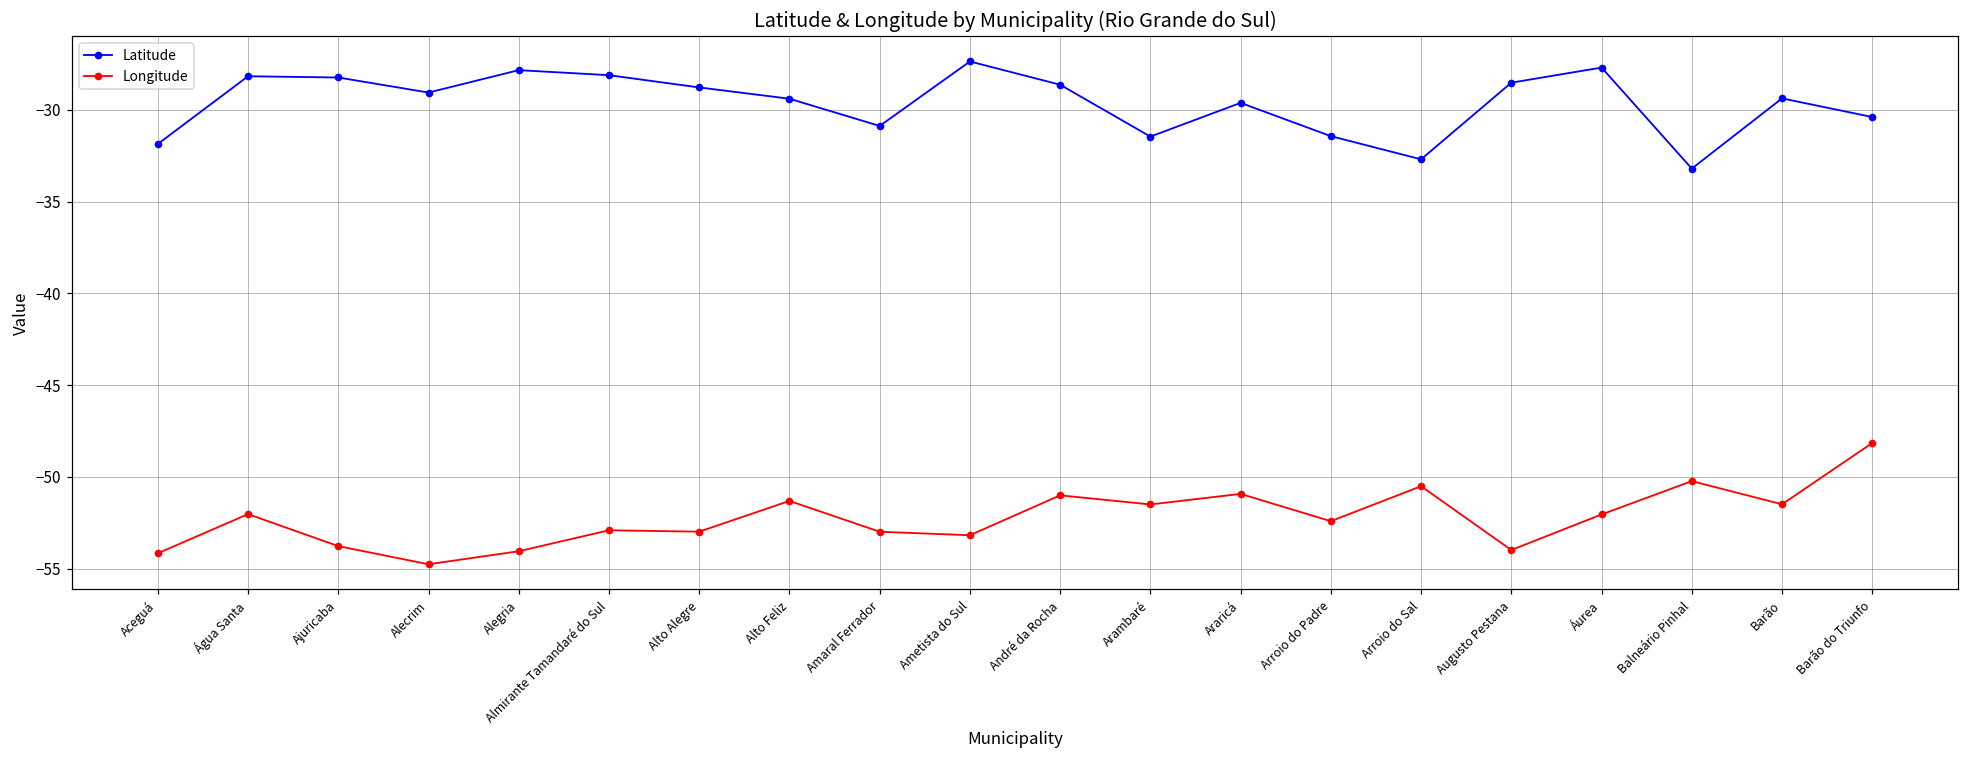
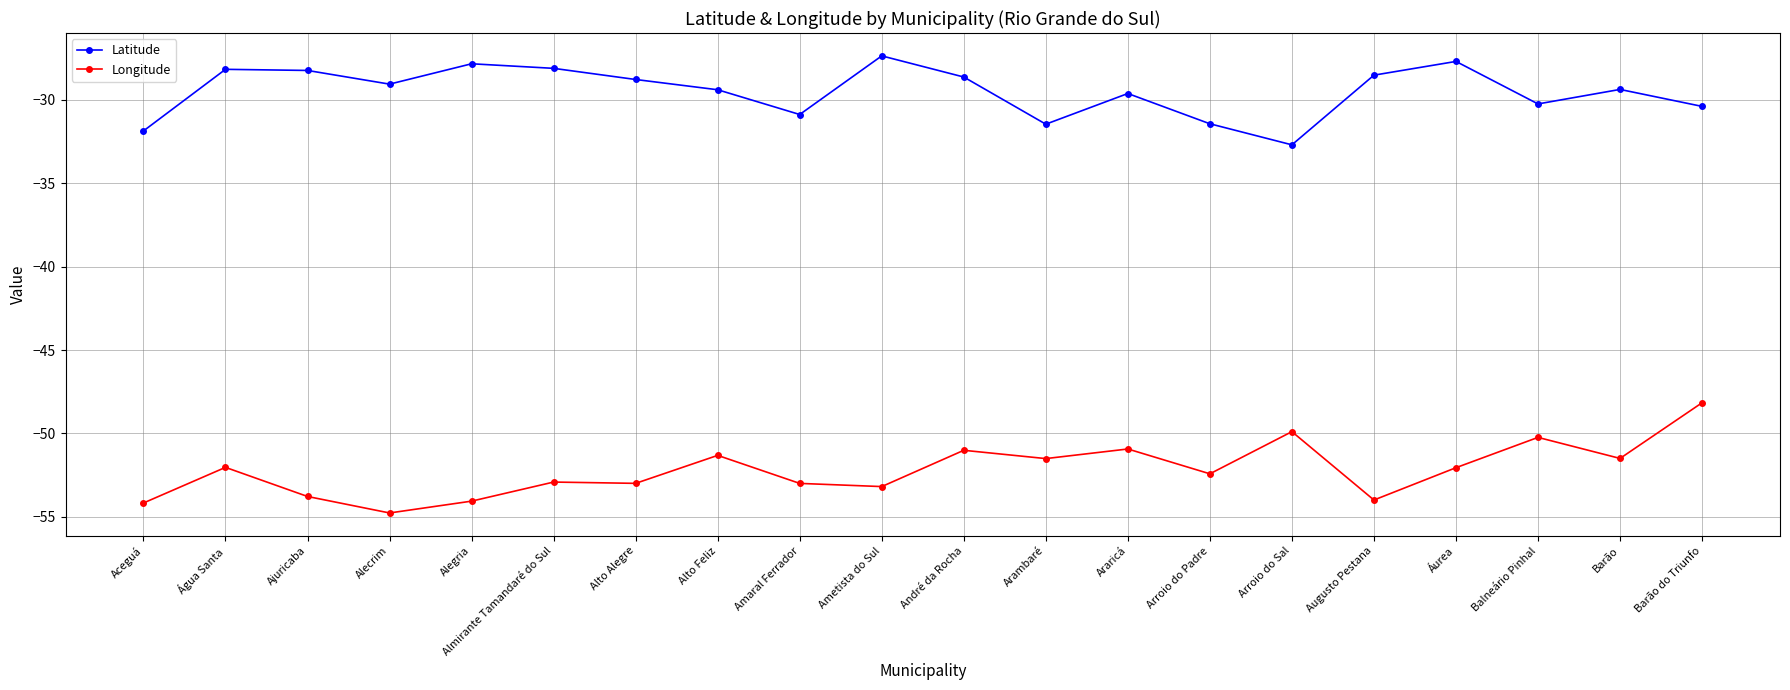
Longitude, Arroio do Sal: -50.5 -> -49.9
Latitude, Balneário Pinhal: -33.2 -> -30.2
